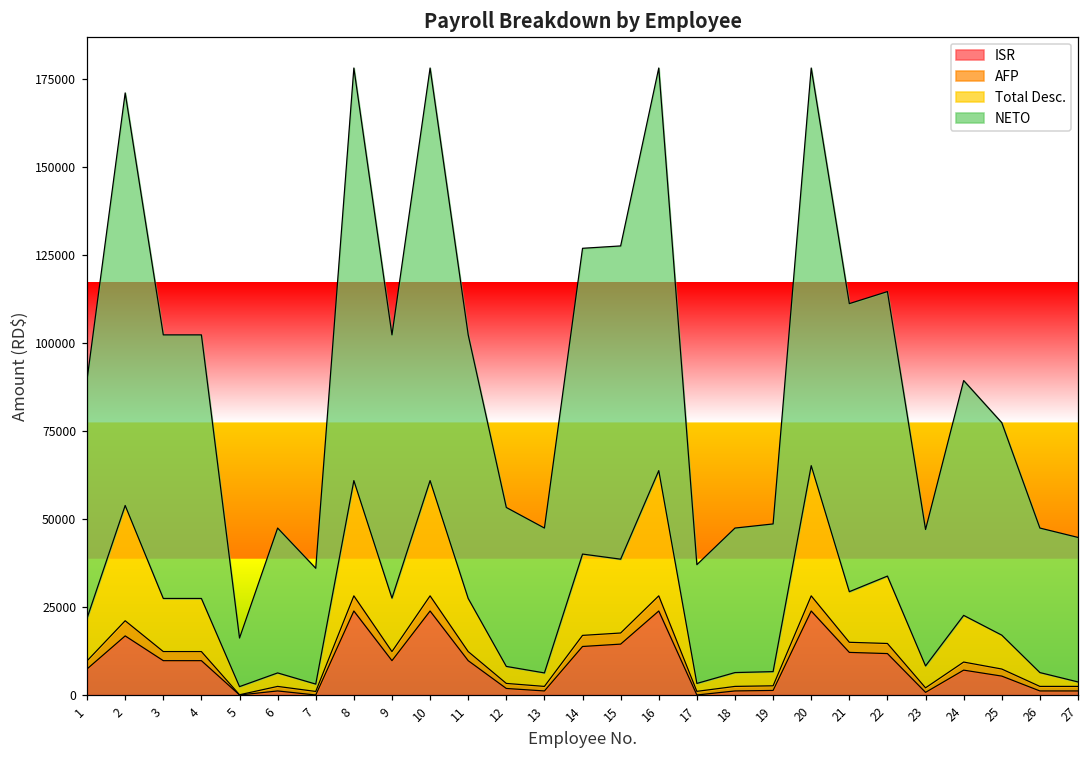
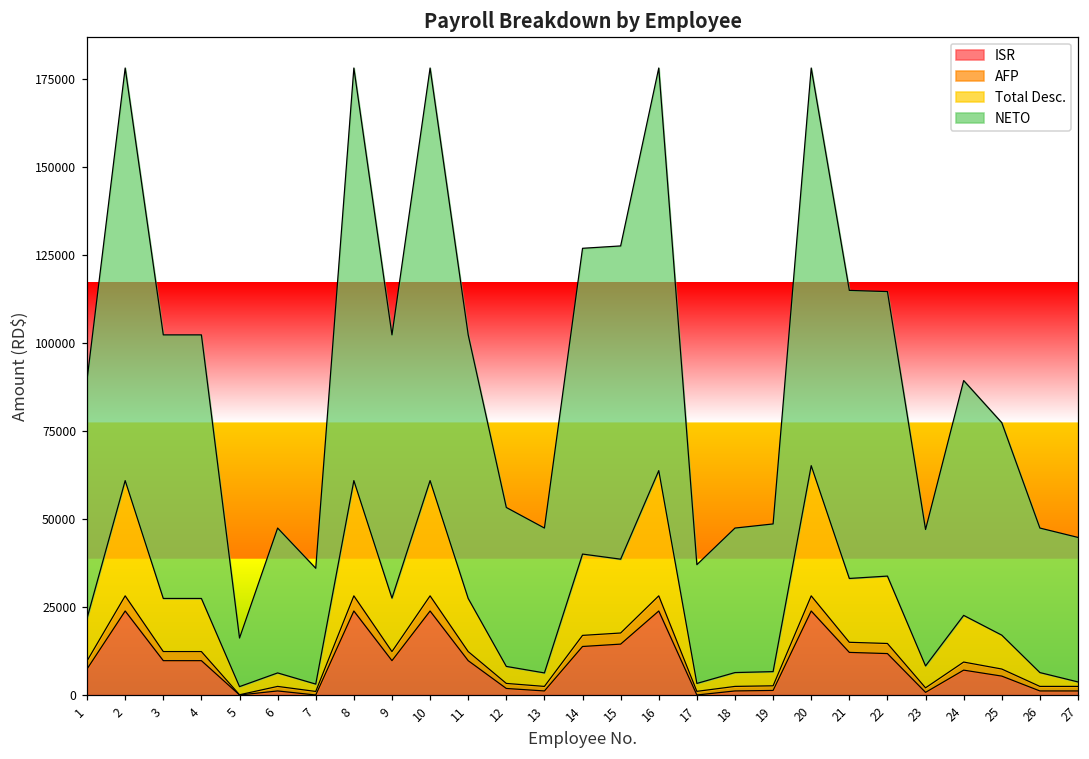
ISR, 2: 17000 -> 24000
Total Desc., 21: 14000 -> 18000
